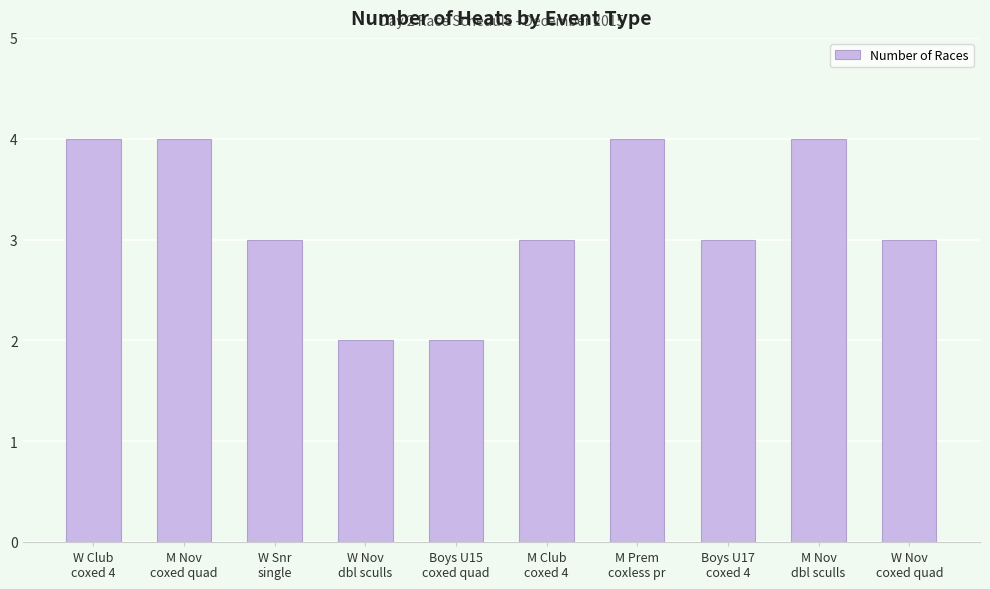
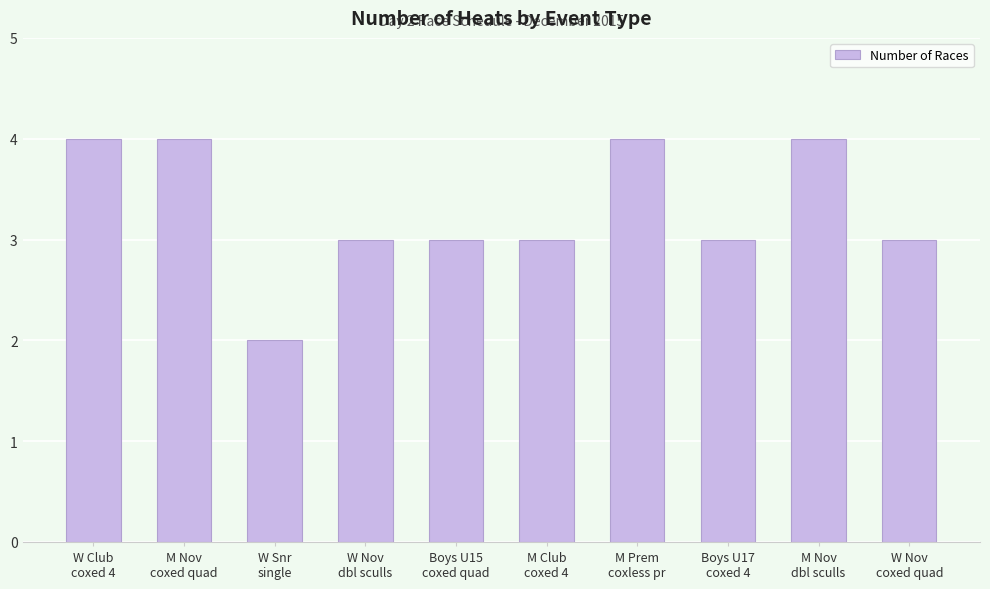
W Snr single: 3 -> 2
W Nov dbl sculls: 2 -> 3
Boys U15 coxed quad: 2 -> 3
